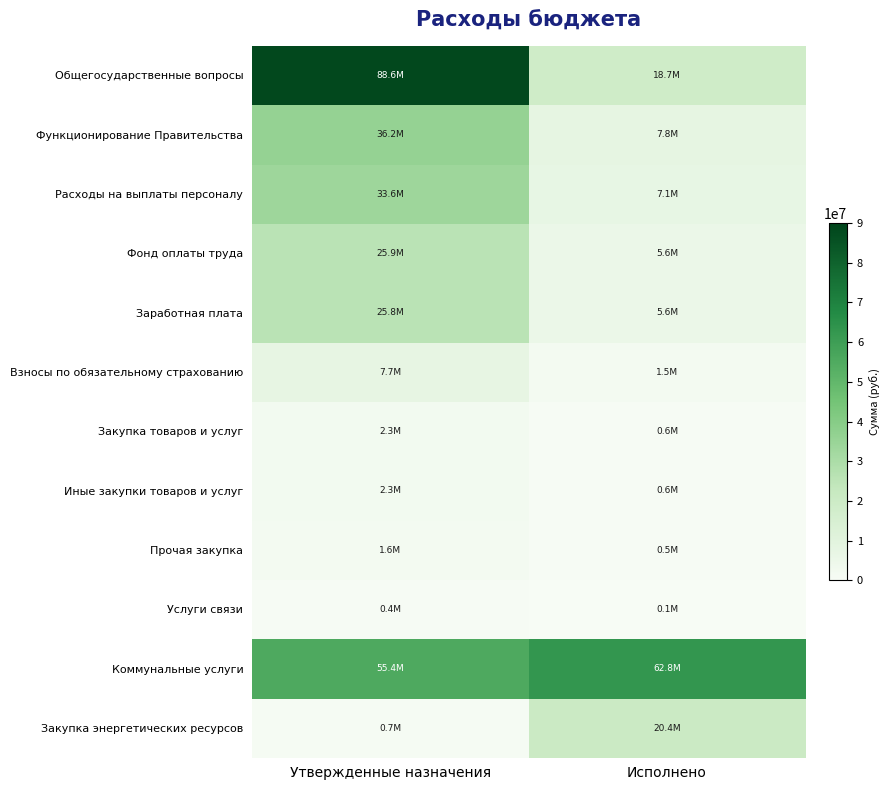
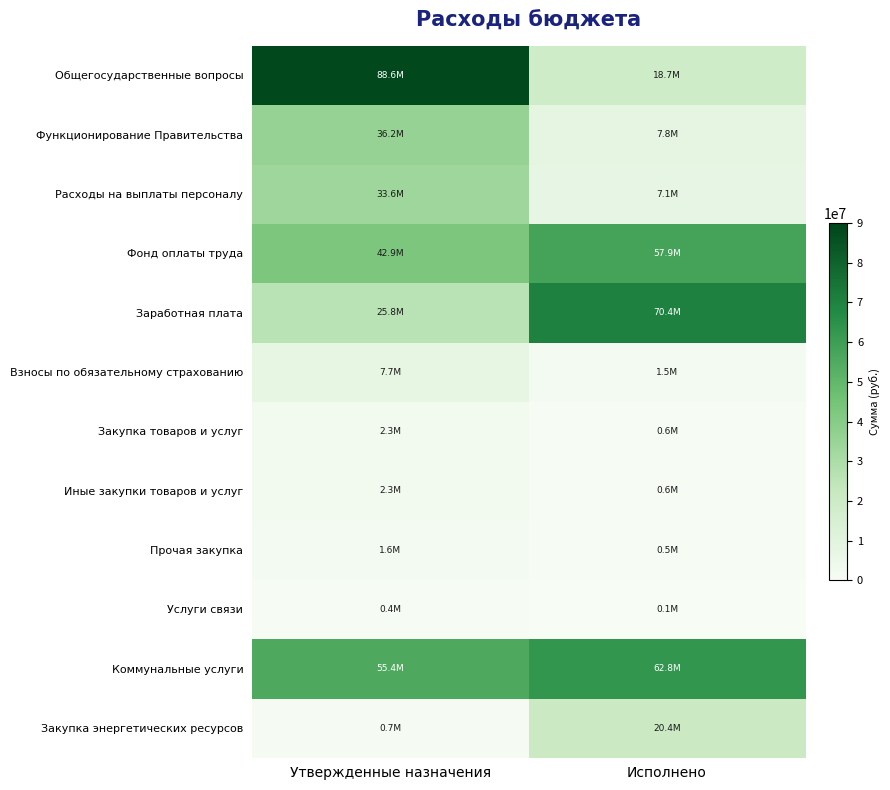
Фонд оплаты труда, Утвержденные назначения: 25.9M -> 42.9M
Фонд оплаты труда, Исполнено: 5.6M -> 57.9M
Заработная плата, Исполнено: 5.6M -> 70.4M
